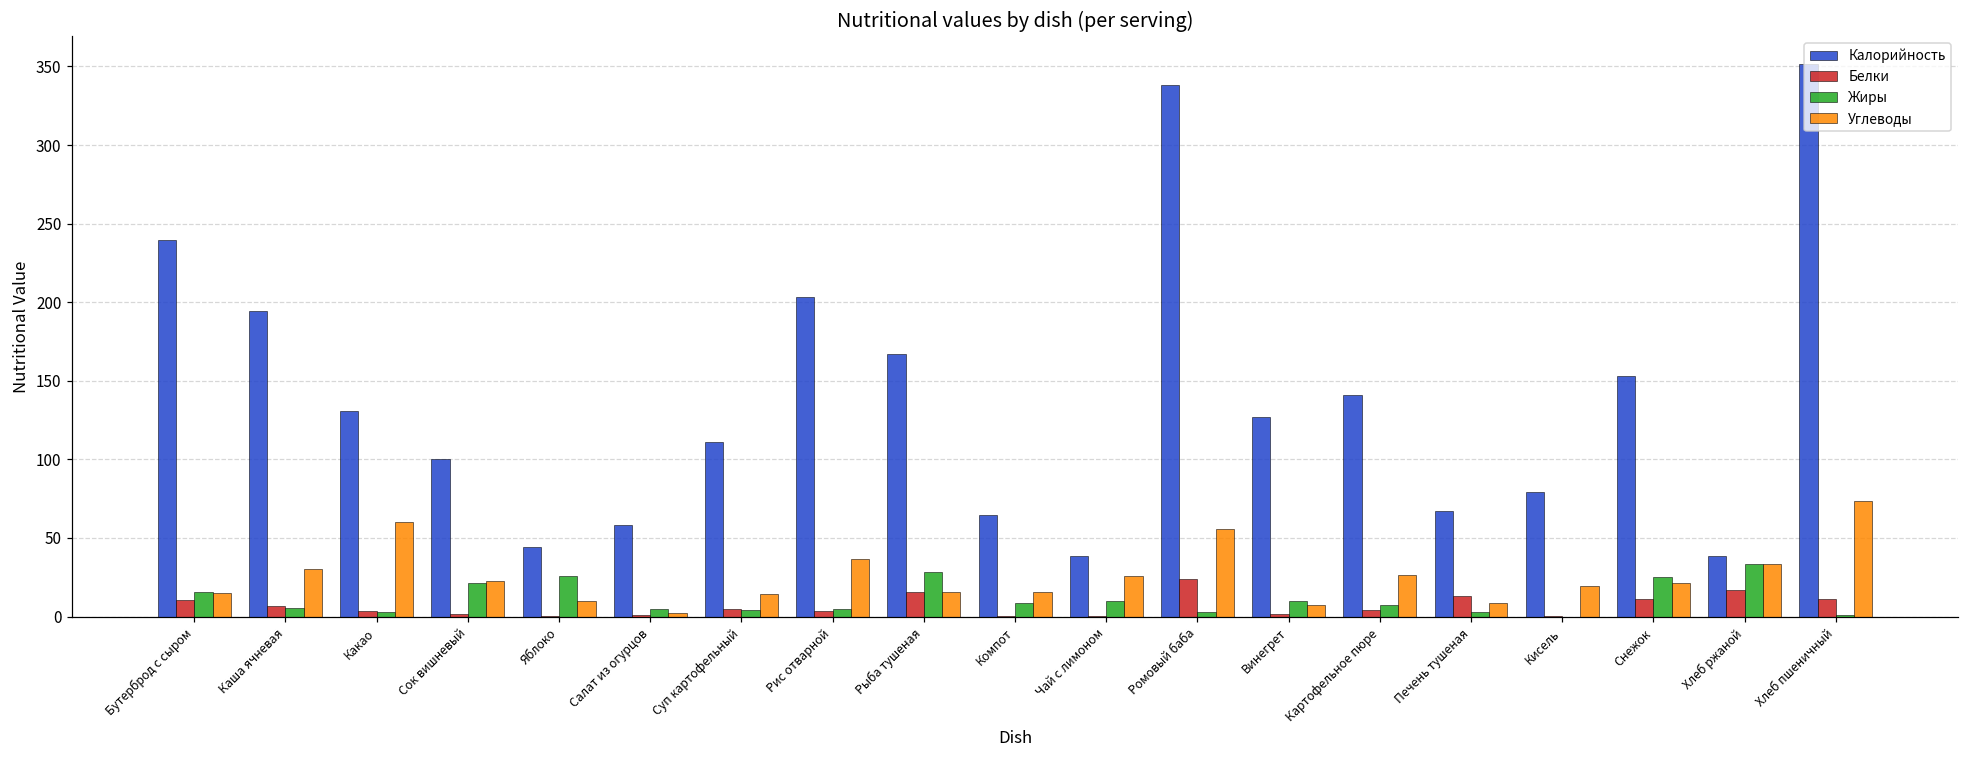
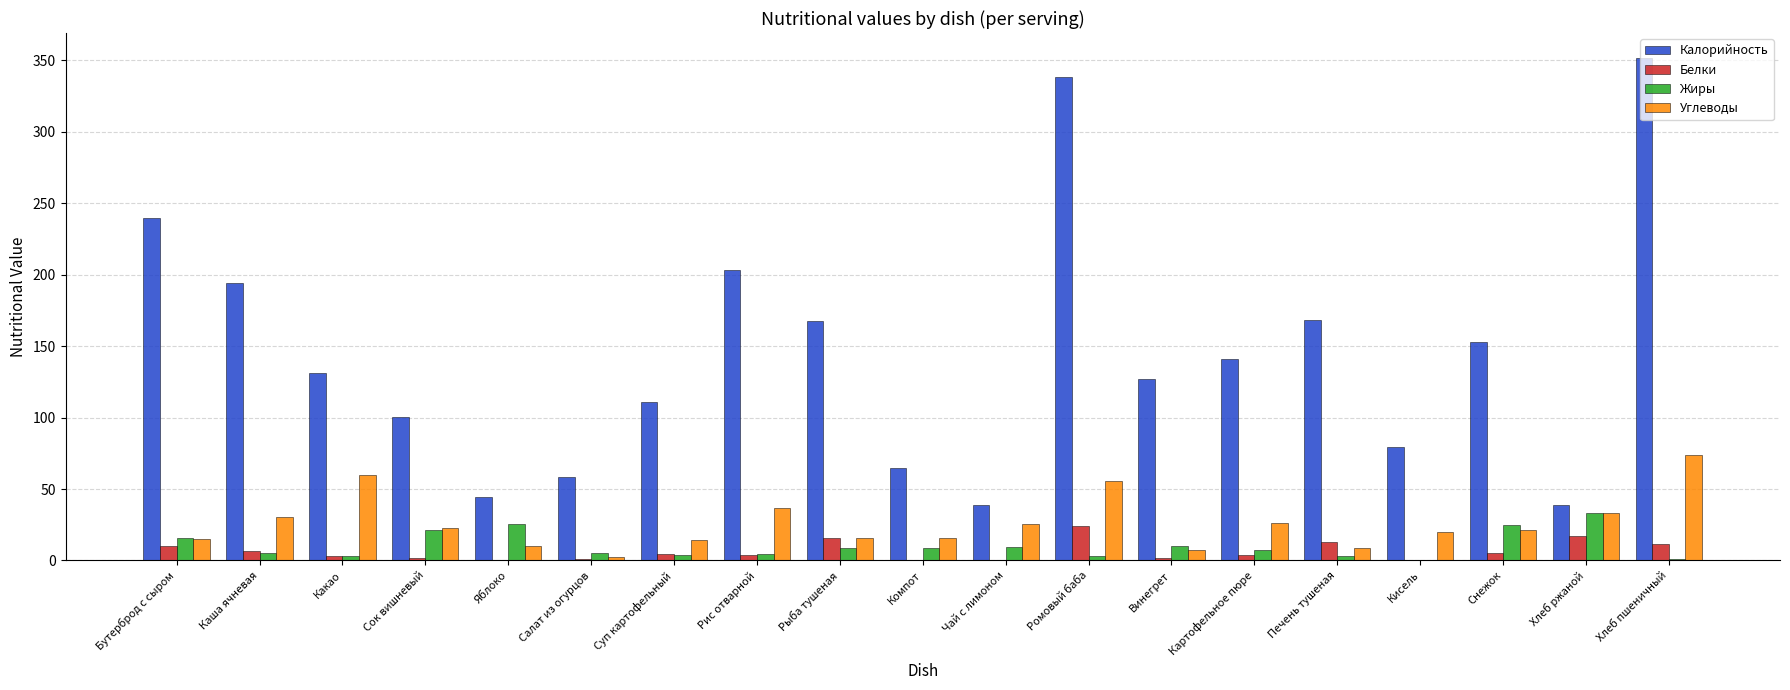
Жиры, Рыба тушеная: 28 -> 8
Калорийность, Печень тушеная: 67 -> 169
Белки, Снежок: 11 -> 5
